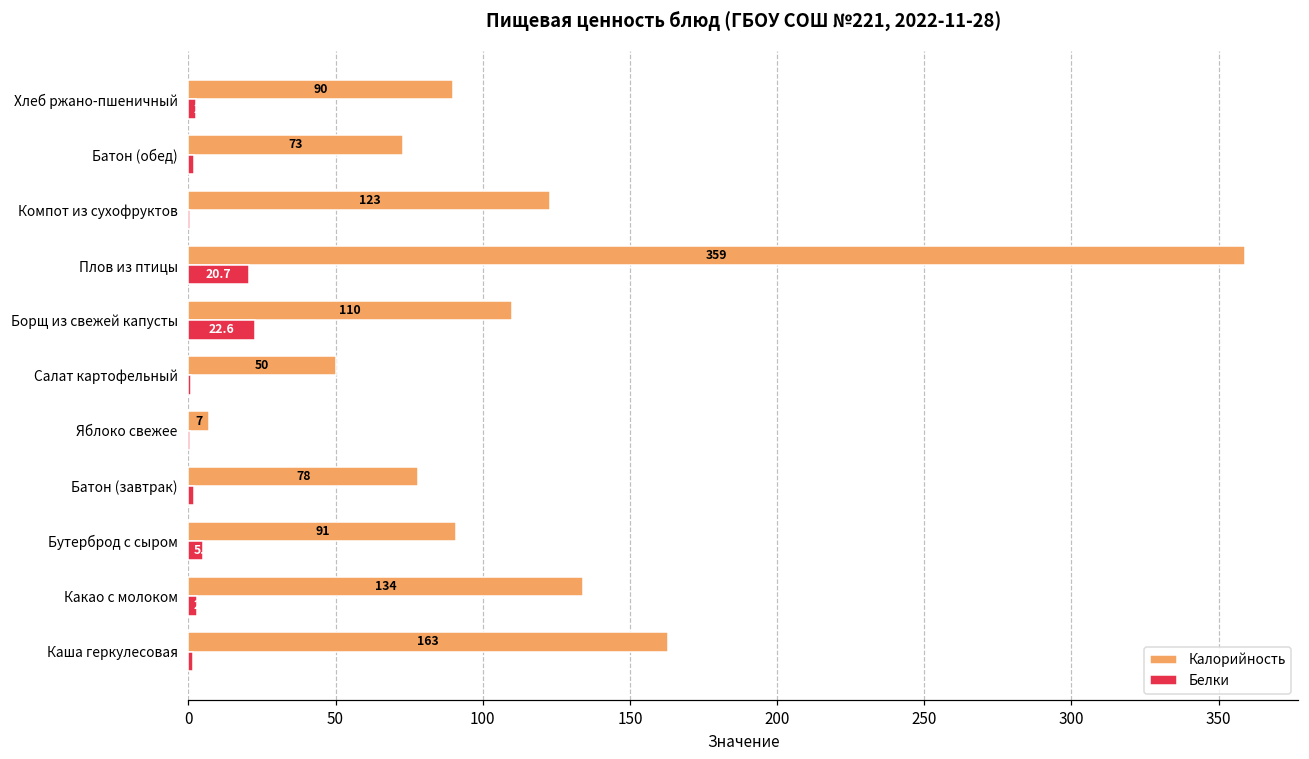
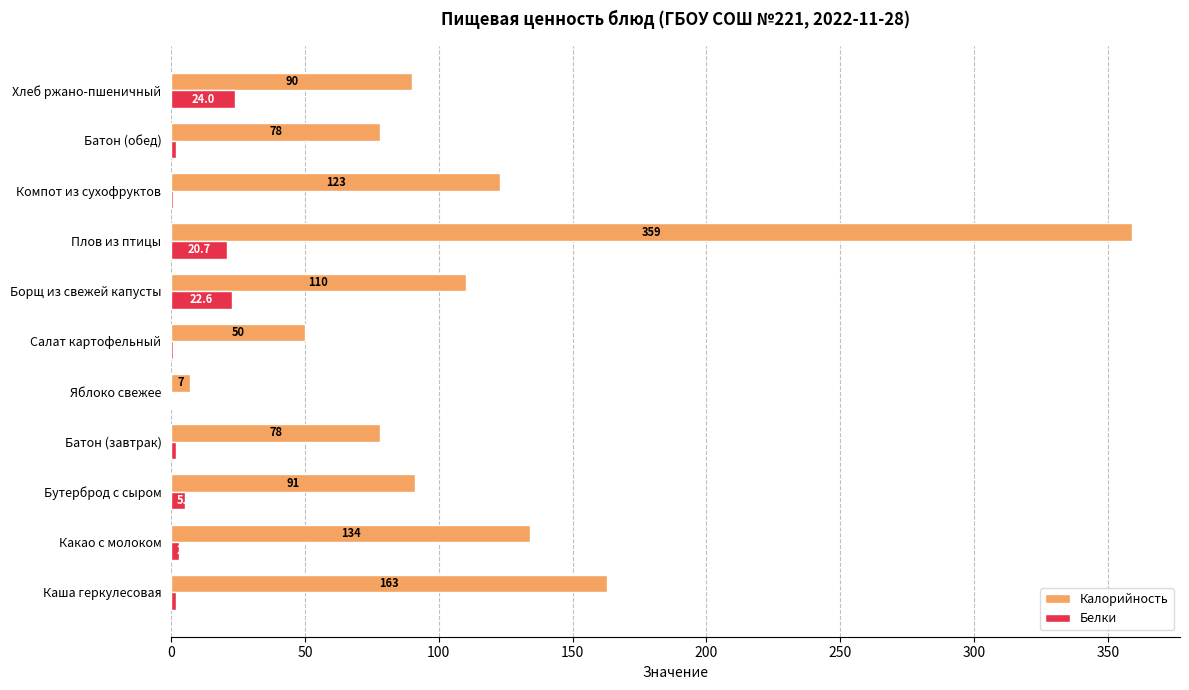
Белки, Хлеб ржано-пшеничный: 3 -> 24
Калорийность, Батон (обед): 73 -> 78
